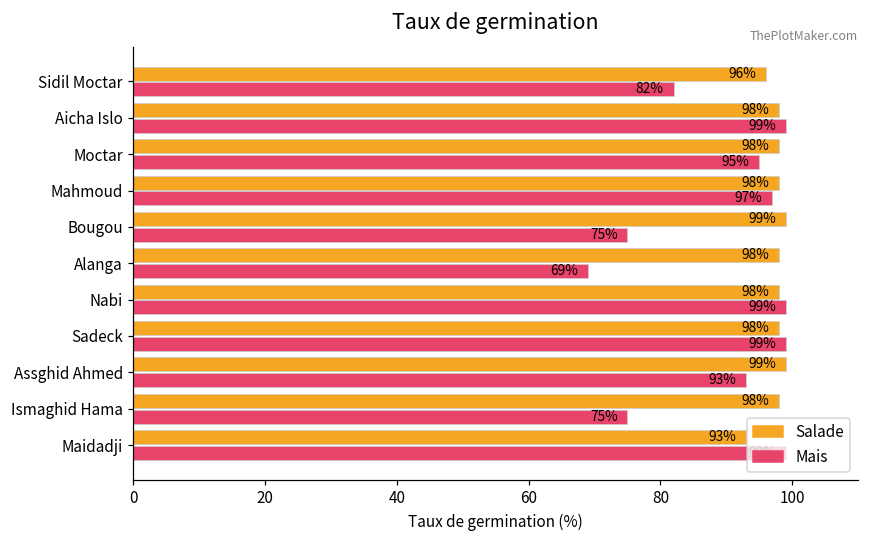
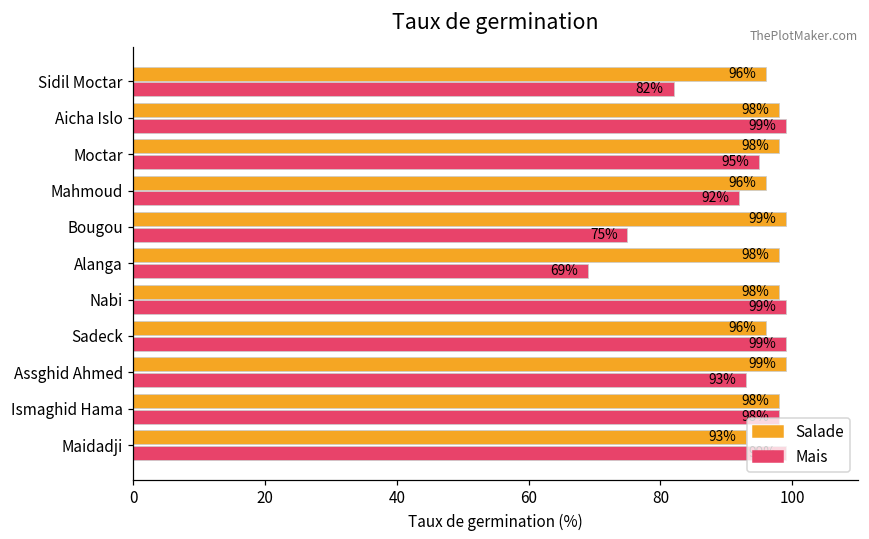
Salade, Mahmoud: 98% -> 96%
Mais, Mahmoud: 97% -> 92%
Salade, Sadeck: 98% -> 96%
Mais, Ismaghid Hama: 75 -> 98
